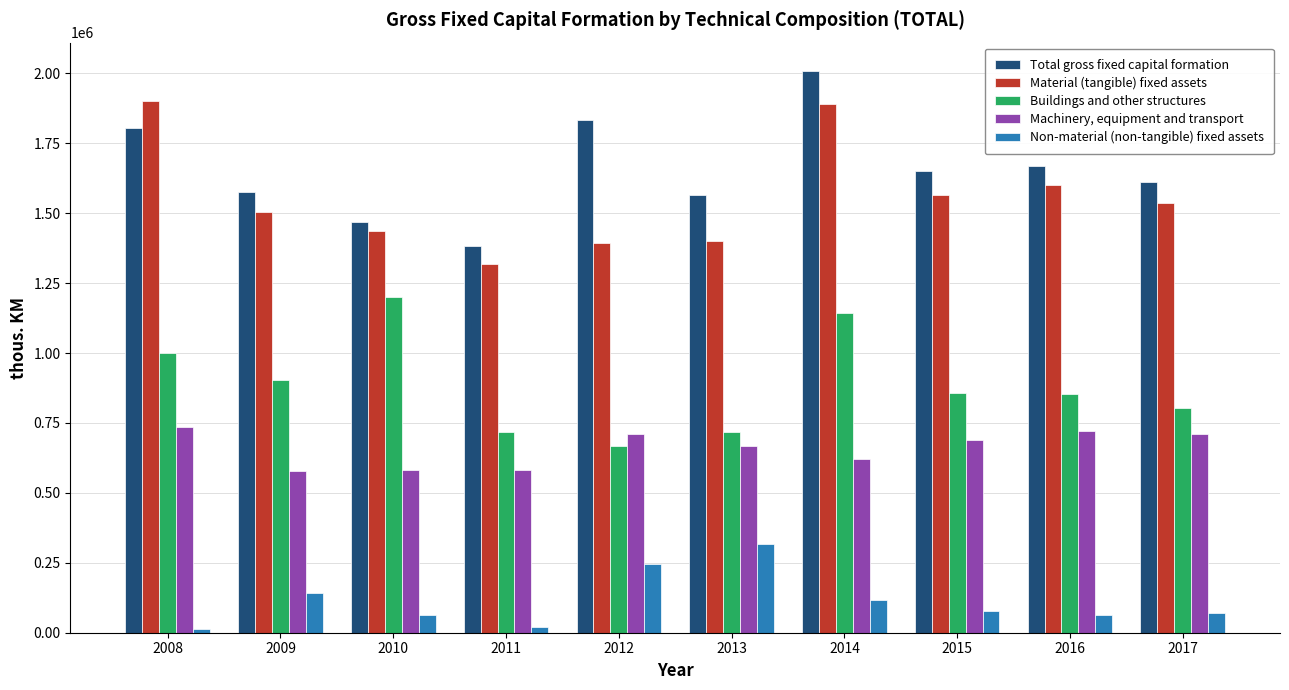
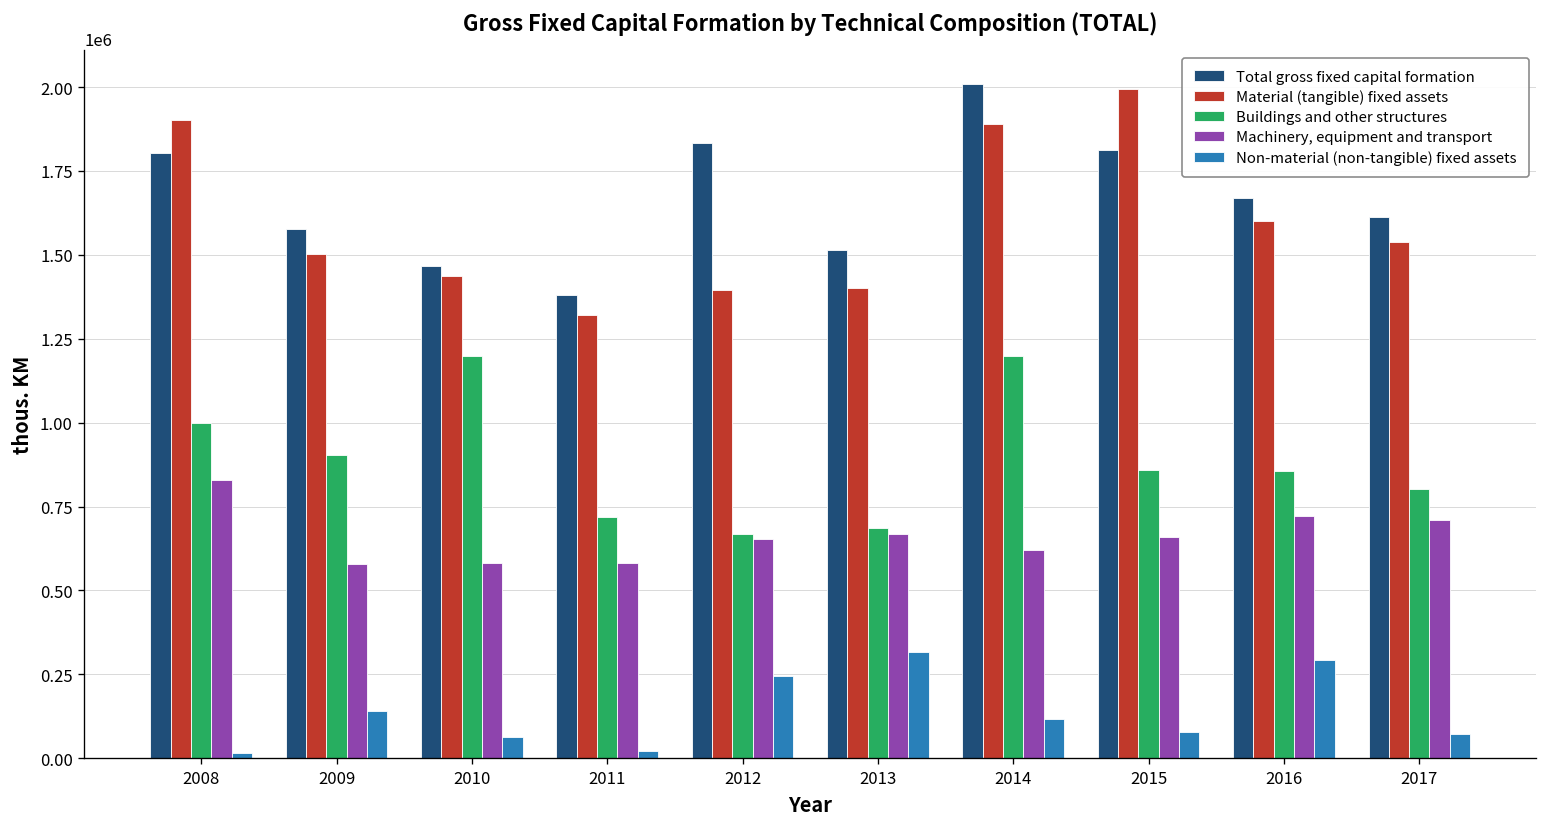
Machinery, equipment and transport, 2008: 740000 -> 830000
Machinery, equipment and transport, 2012: 710000 -> 650000
Total gross fixed capital formation, 2013: 1560000 -> 1510000
Buildings and other structures, 2013: 720000 -> 690000
Buildings and other structures, 2014: 1140000 -> 1200000
Total gross fixed capital formation, 2015: 1650000 -> 1810000
Material (tangible) fixed assets, 2015: 1570000 -> 1990000
Machinery, equipment and transport, 2015: 690000 -> 660000
Non-material (non-tangible) fixed assets, 2016: 60000 -> 290000
